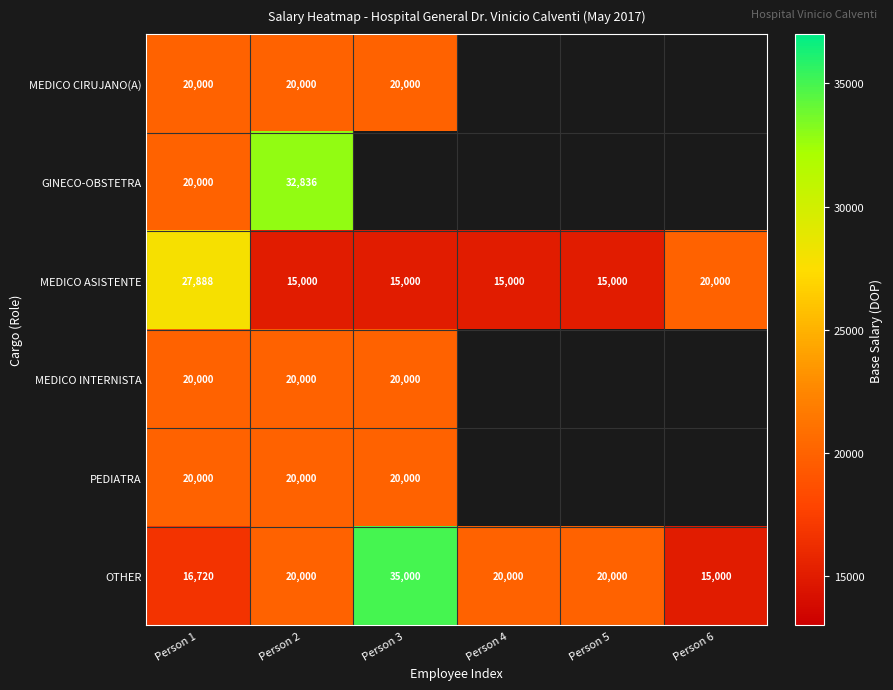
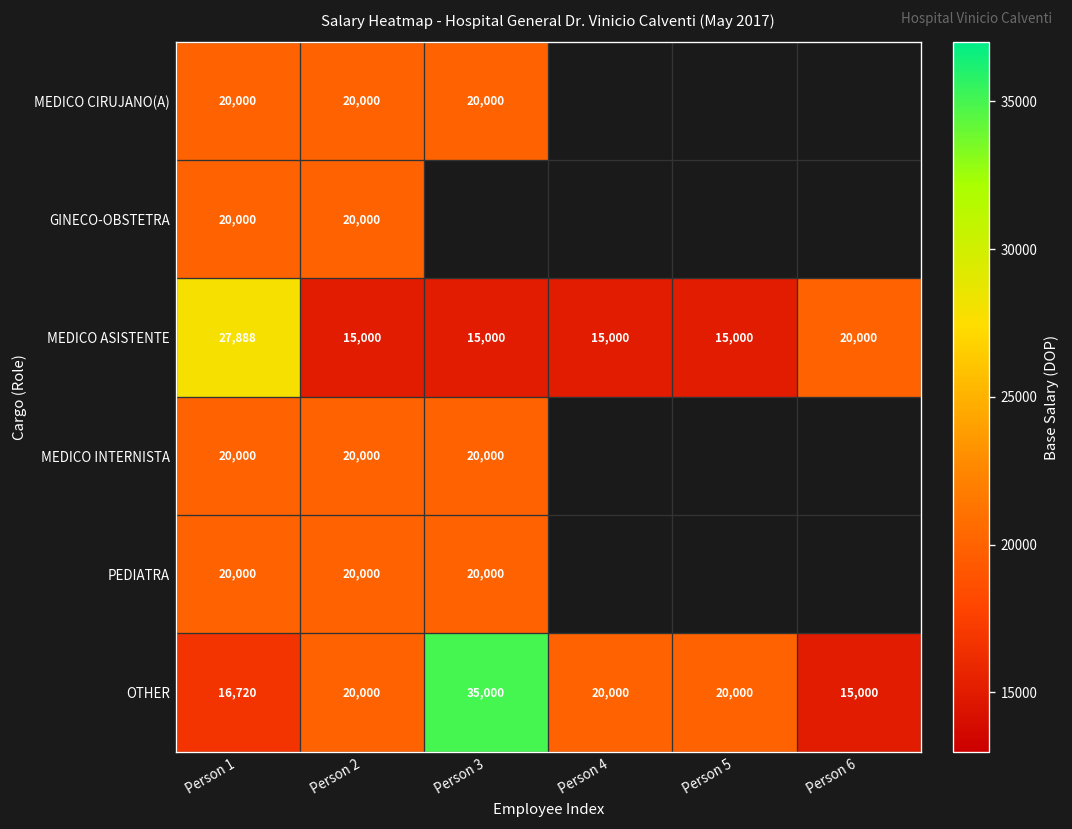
GINECO-OBSTETRA, Person 2: 32,836 -> 20,000
